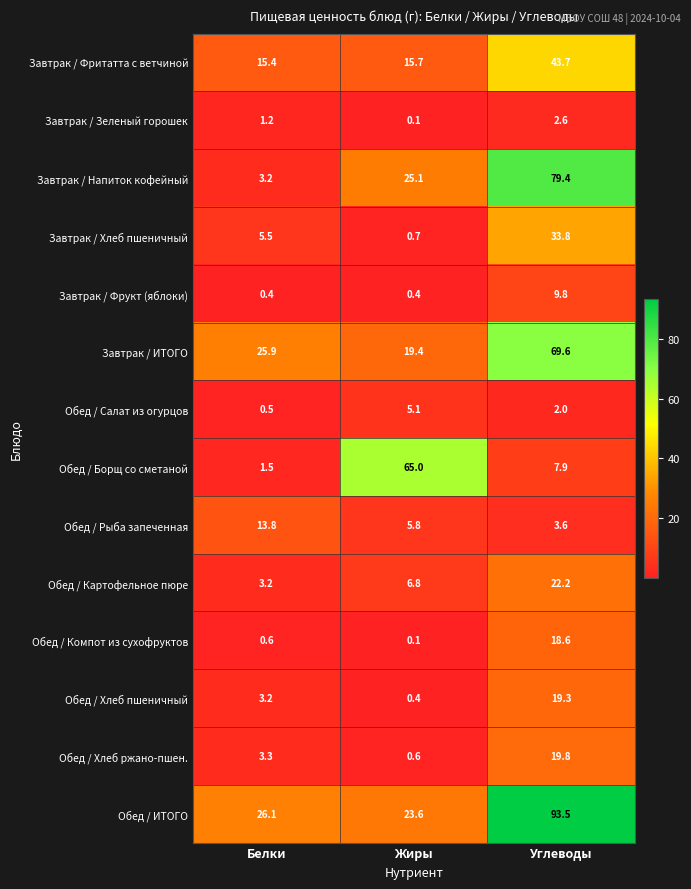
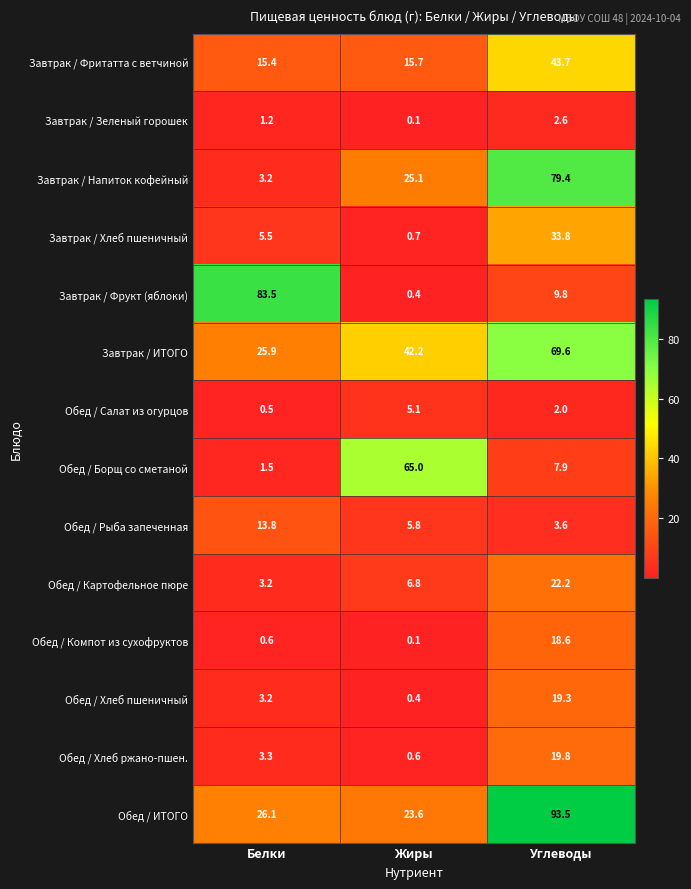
Завтрак / Фрукт (яблоки), Белки: 0.4 -> 83.5
Завтрак / ИТОГО, Жиры: 19.4 -> 42.2
